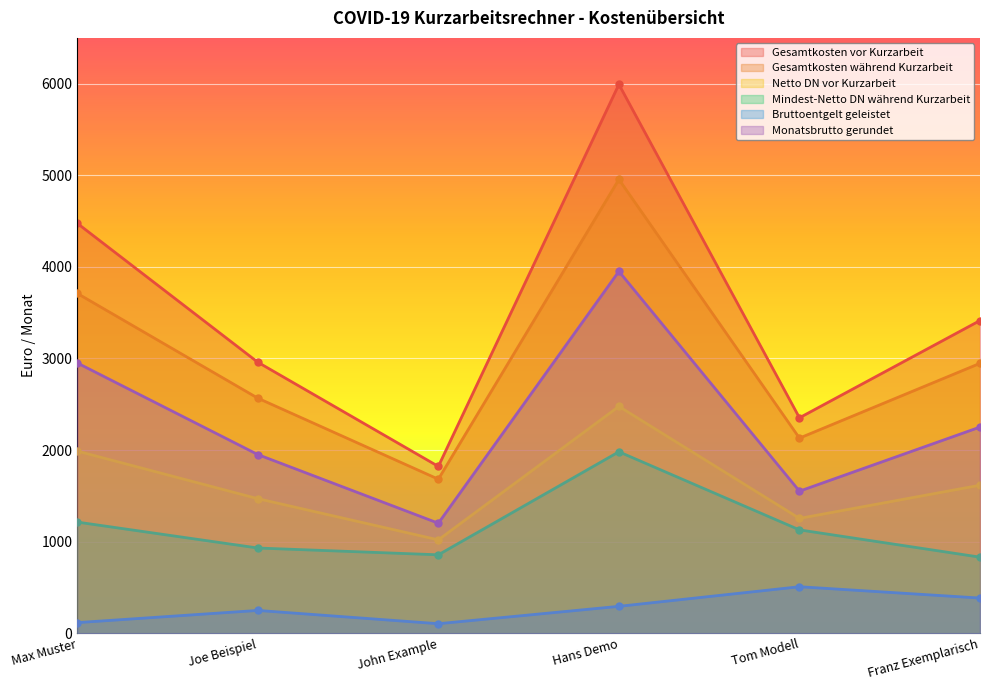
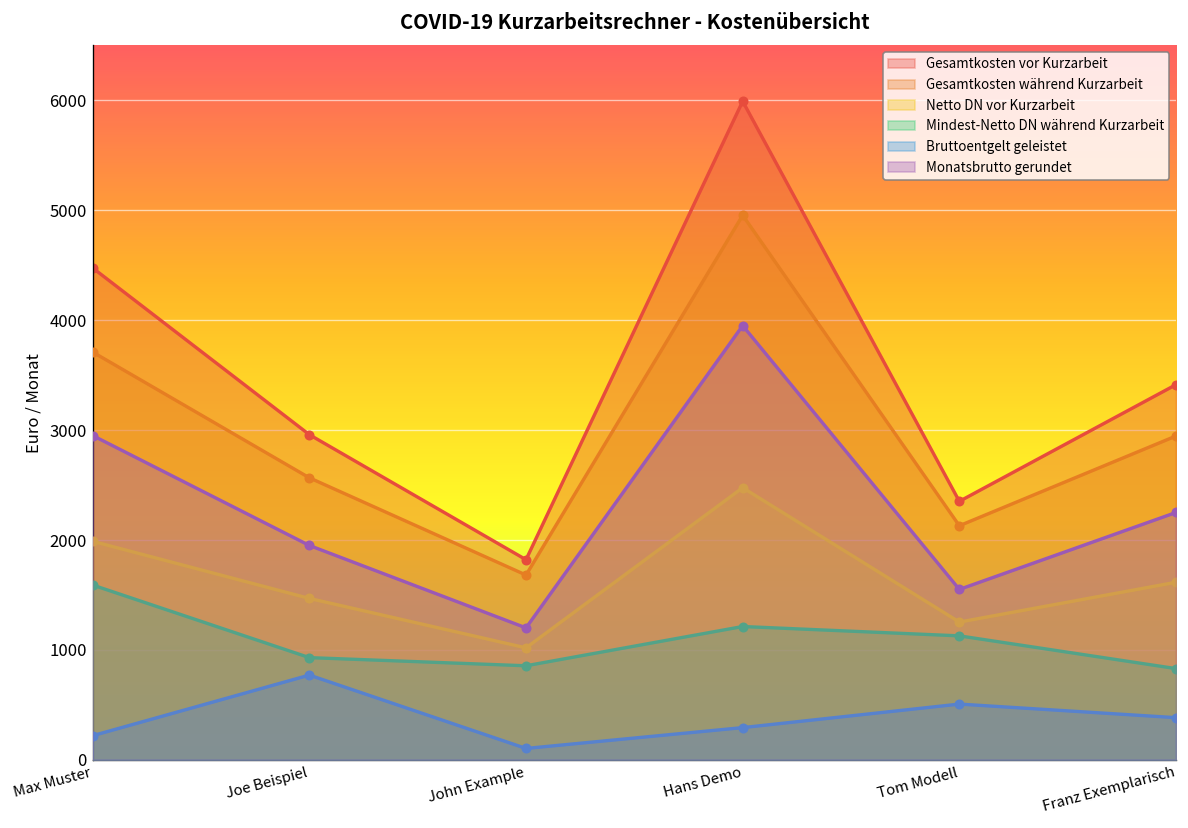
Mindest-Netto DN während Kurzarbeit, Max Muster: 1200 -> 1600
Bruttoentgelt geleistet, Max Muster: 100 -> 200
Bruttoentgelt geleistet, Joe Beispiel: 200 -> 800
Mindest-Netto DN während Kurzarbeit, Hans Demo: 2000 -> 1200
